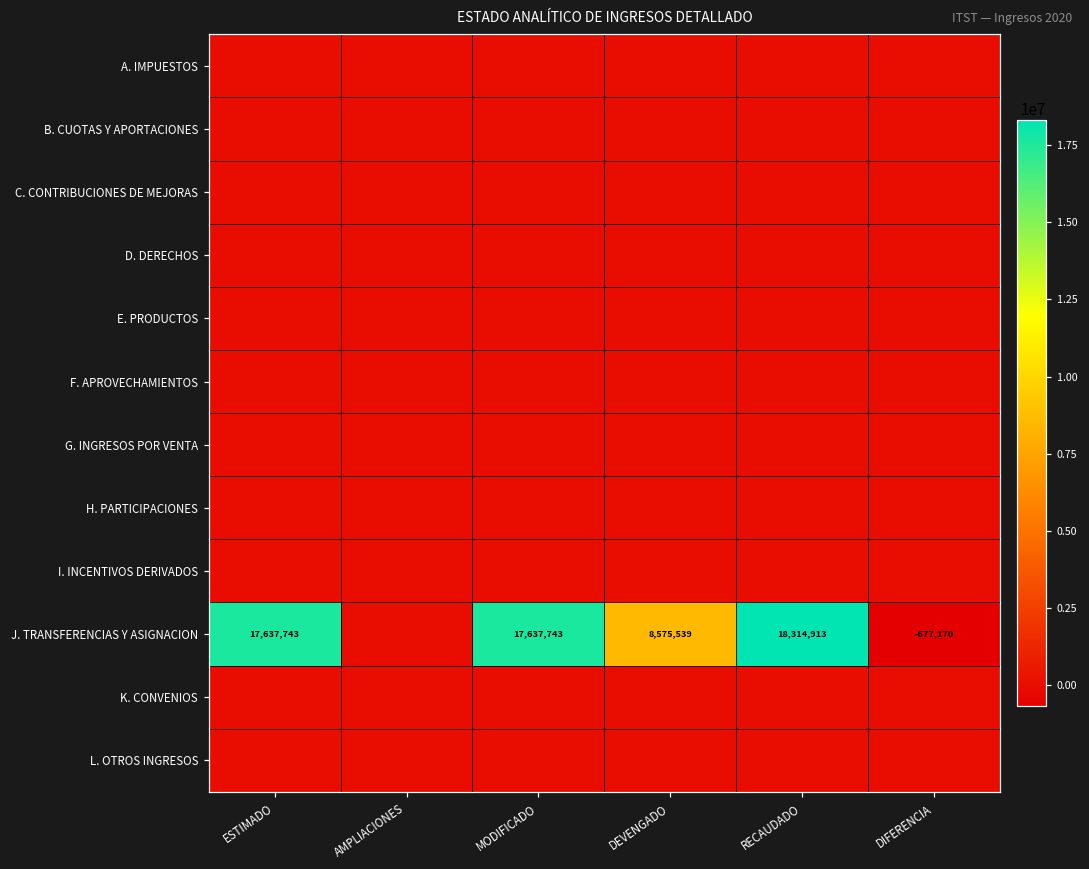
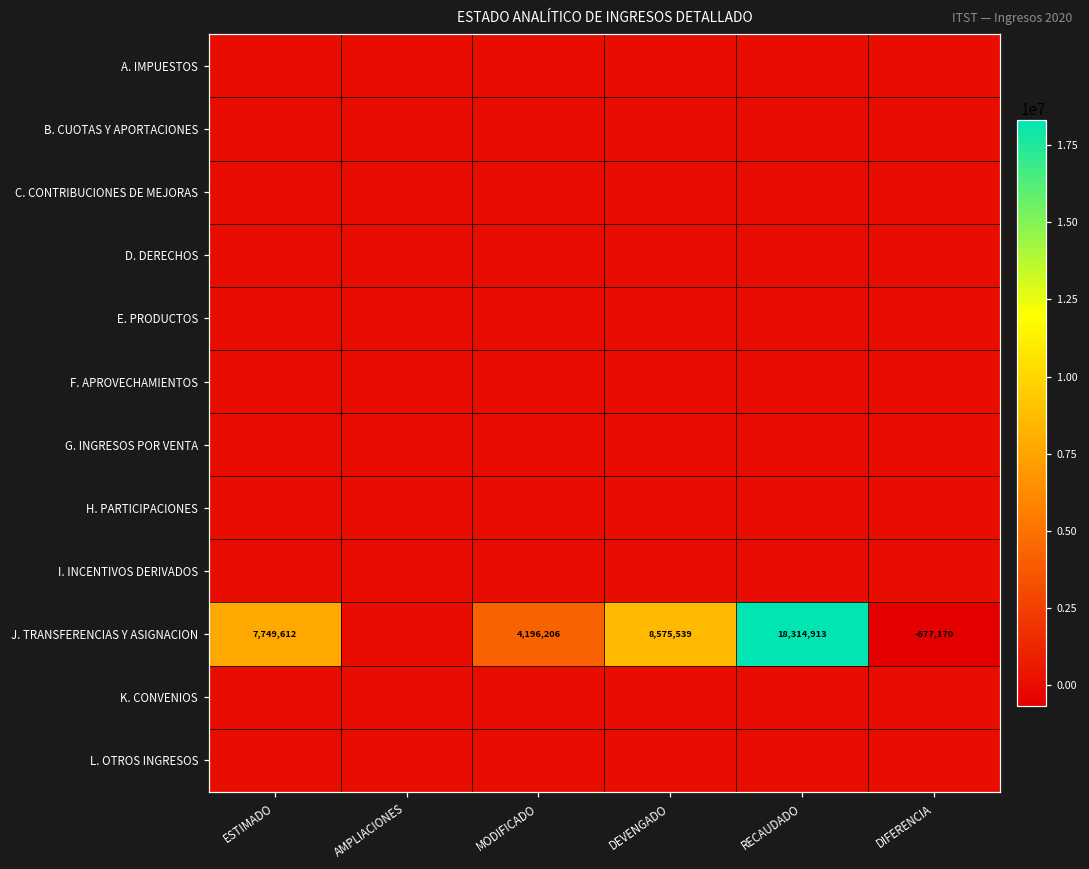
J. TRANSFERENCIAS Y ASIGNACION, ESTIMADO: 17,637,743 -> 7,749,612
J. TRANSFERENCIAS Y ASIGNACION, MODIFICADO: 17,637,743 -> 4,196,206
